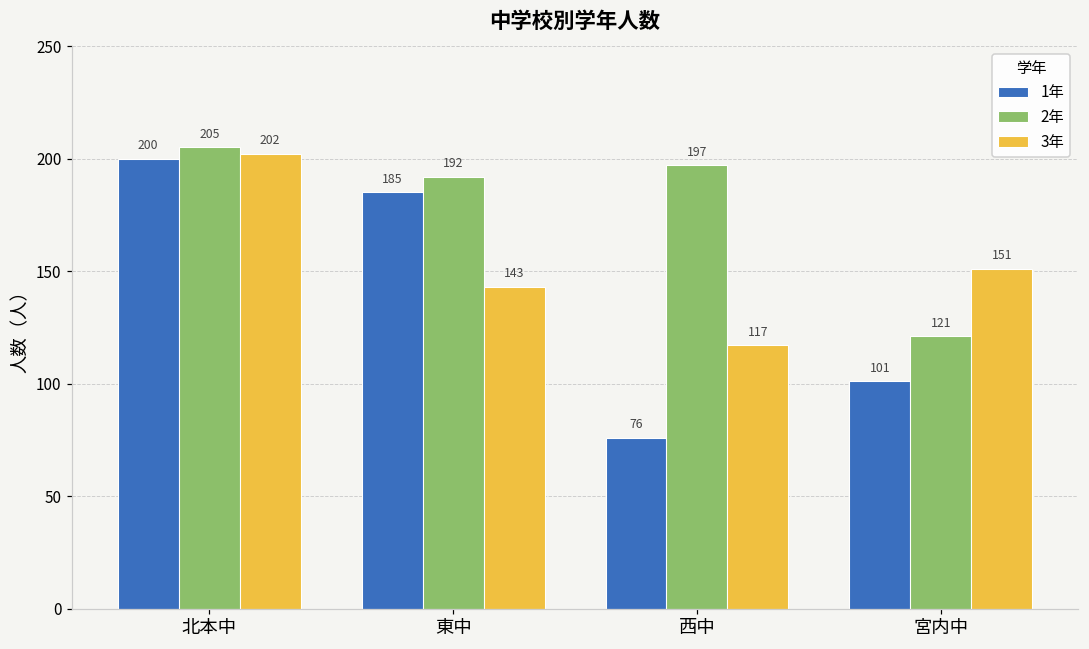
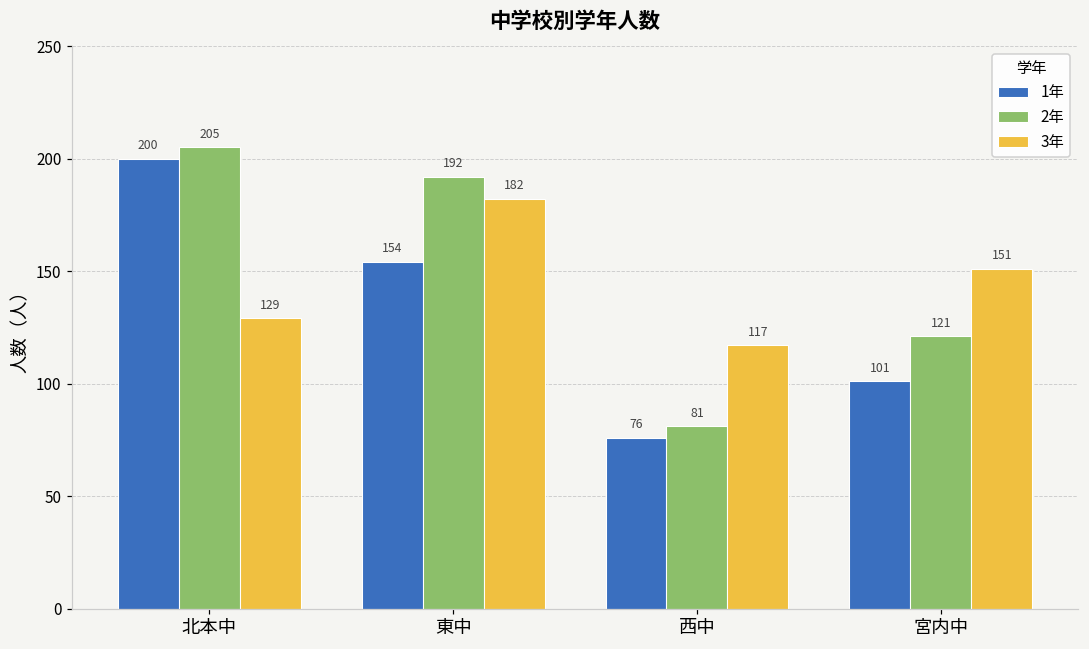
3年, 北本中: 202 -> 129
1年, 東中: 185 -> 154
3年, 東中: 143 -> 182
2年, 西中: 197 -> 81
